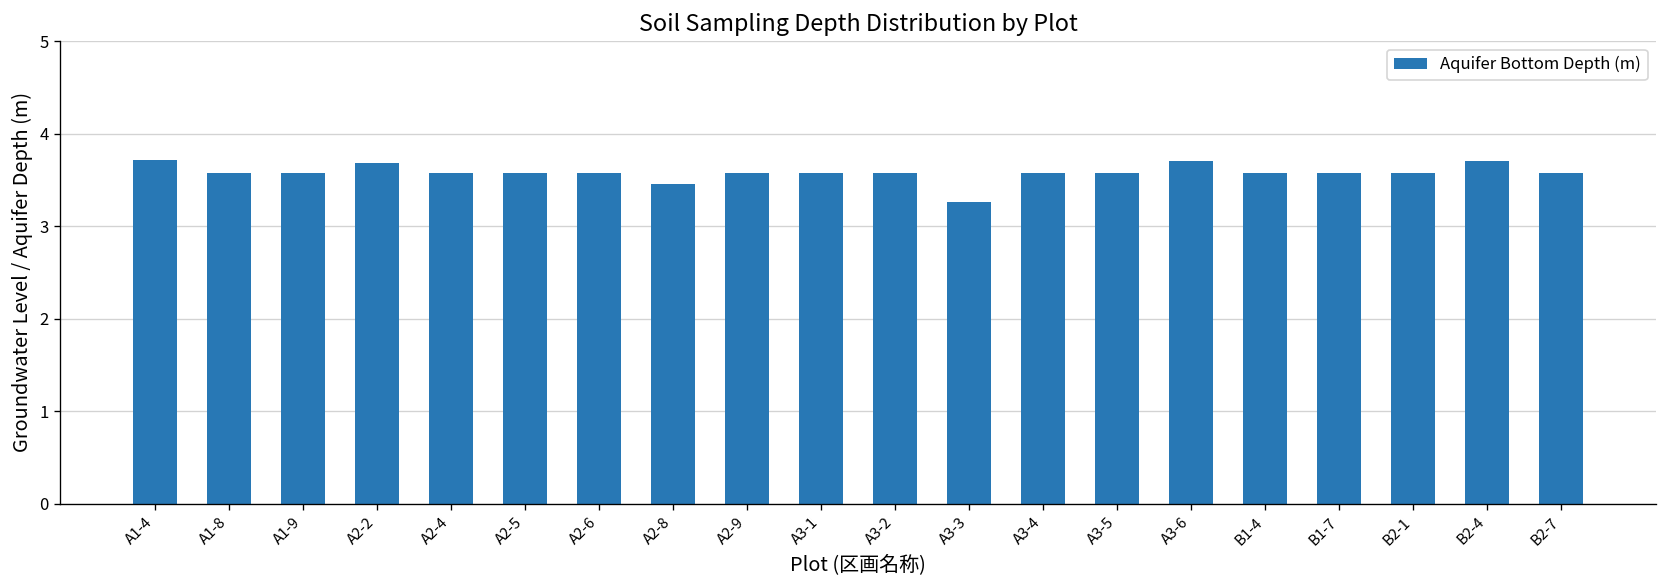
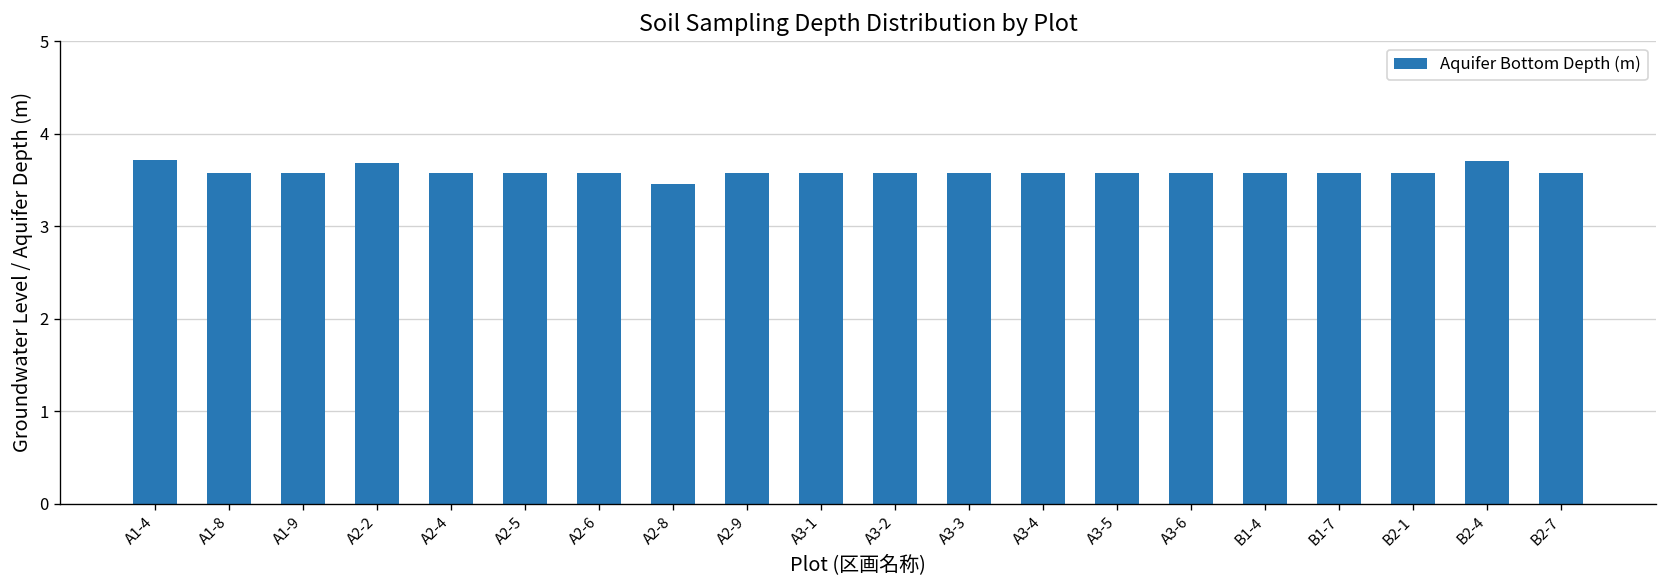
A3-3: 3.3 -> 3.6
A3-6: 3.7 -> 3.6
